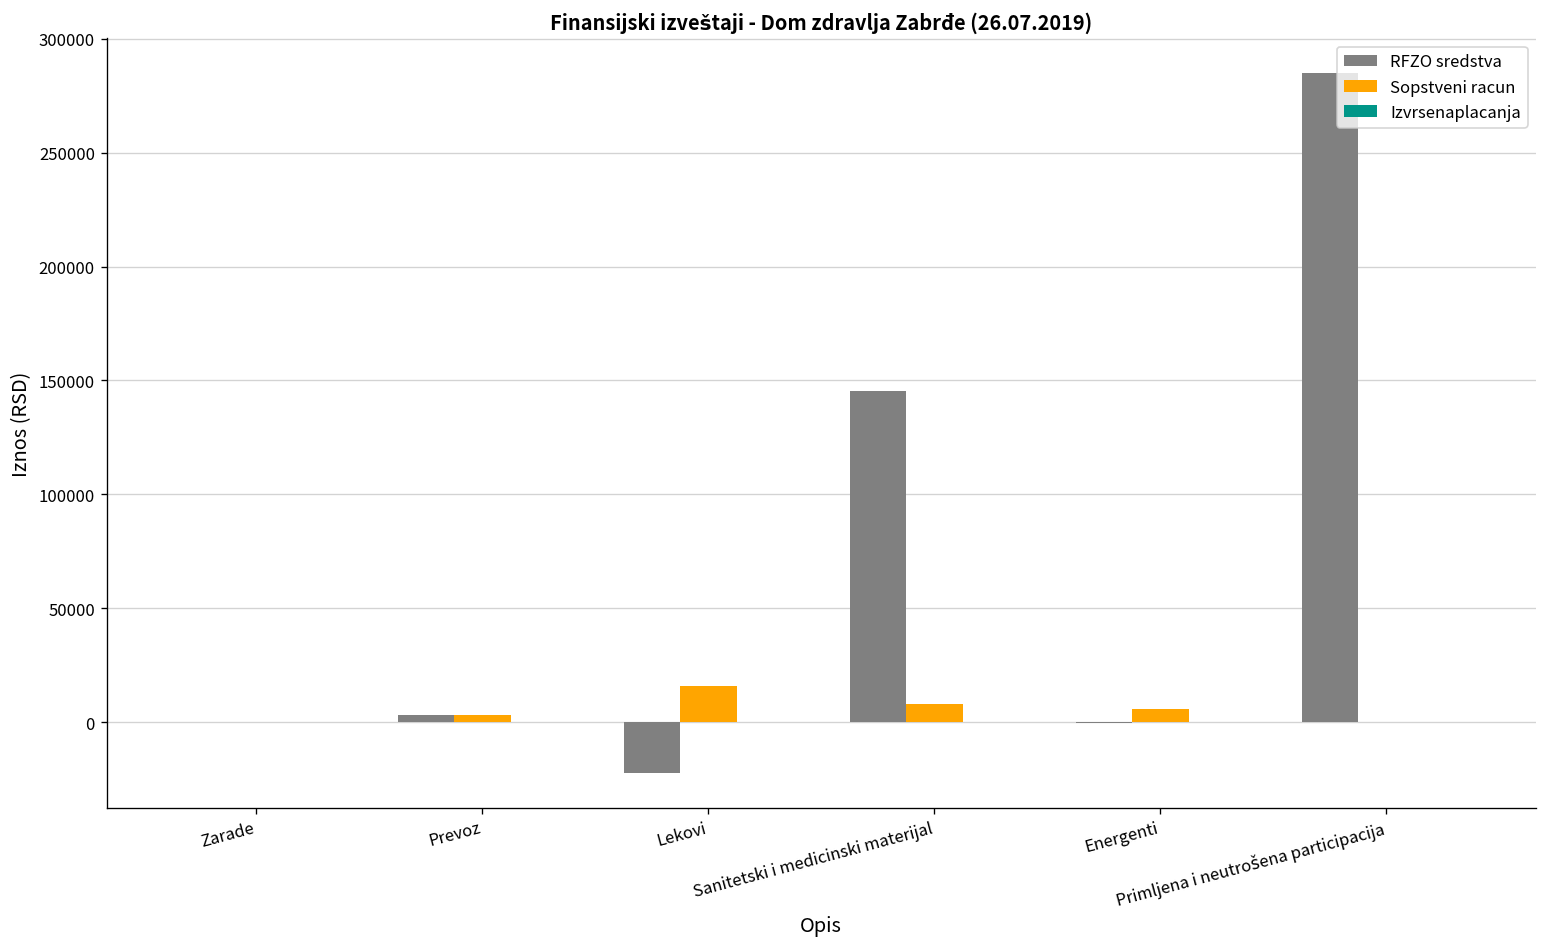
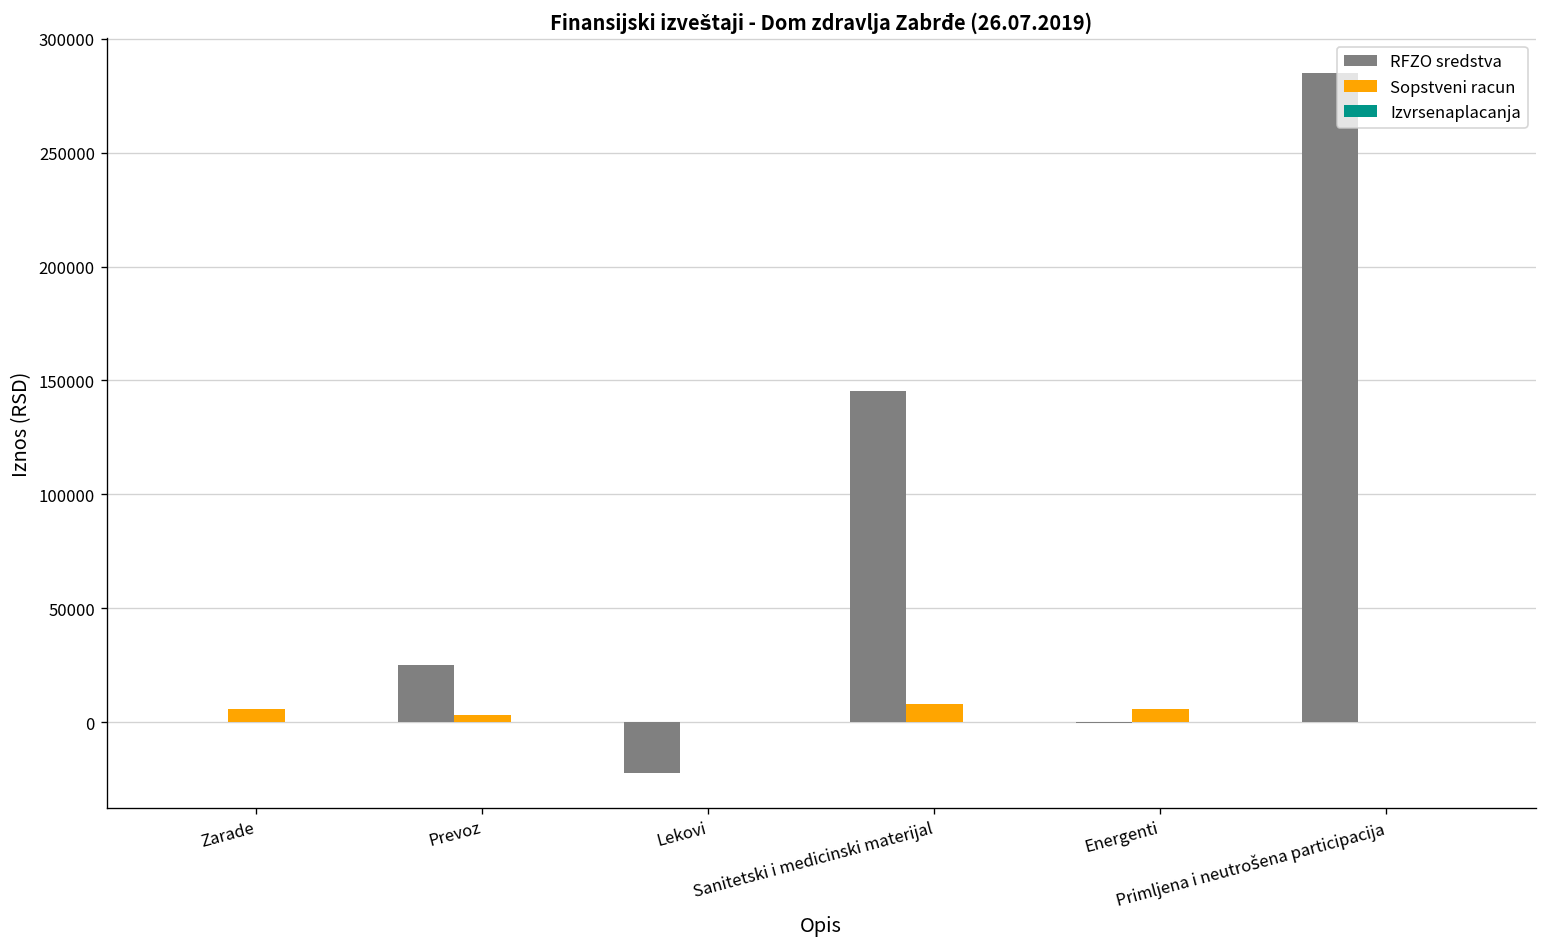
Sopstveni racun, Zarade: 0 -> 6000
RFZO sredstva, Prevoz: 3000 -> 25000
Sopstveni racun, Lekovi: 16000 -> 0
